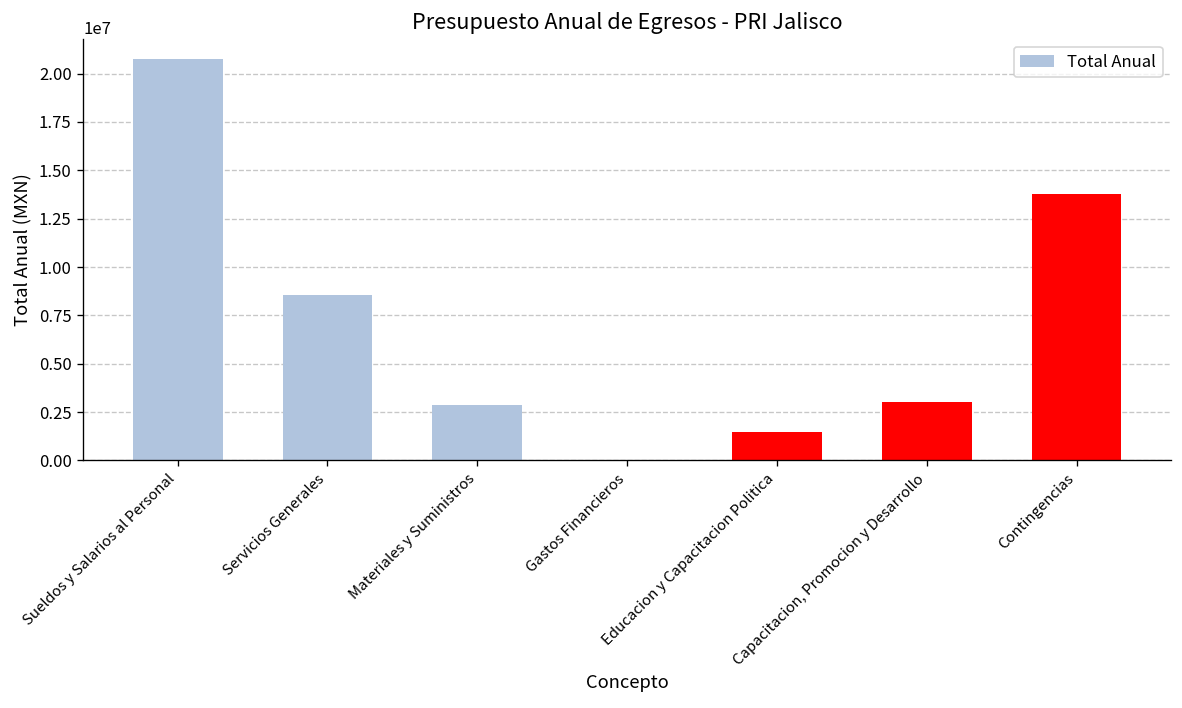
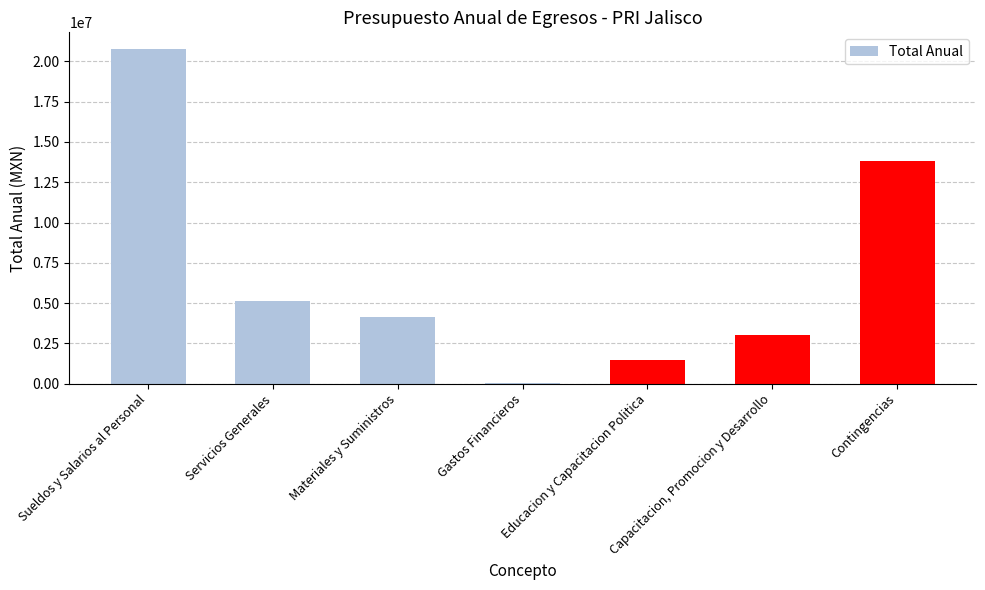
Servicios Generales: 8600000 -> 5100000
Materiales y Suministros: 2900000 -> 4100000
